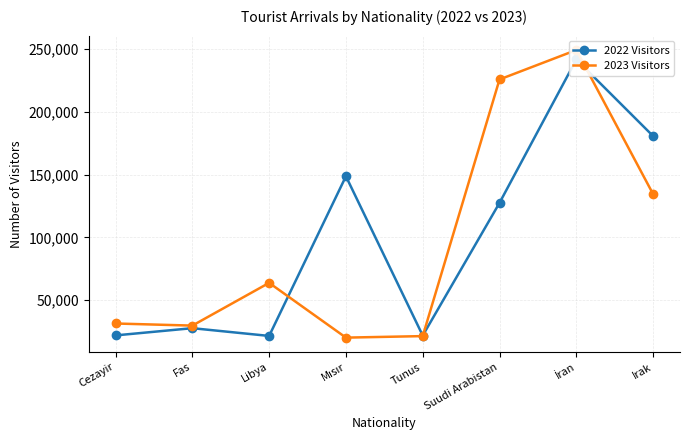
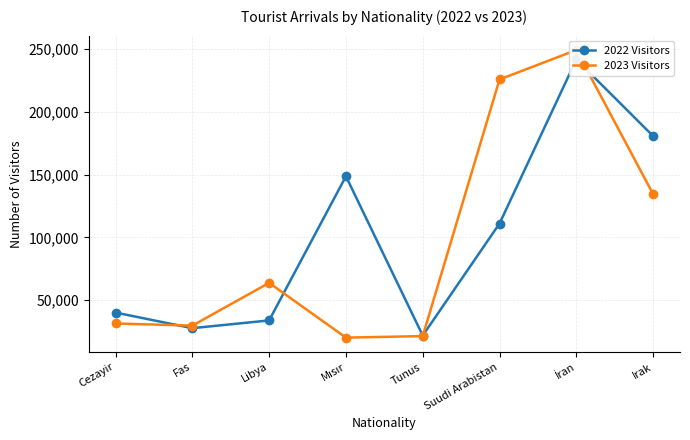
2022 Visitors, Cezayir: 22,000 -> 40,000
2022 Visitors, Libya: 21,000 -> 34,000
2022 Visitors, Suudi Arabistan: 127,000 -> 111,000
